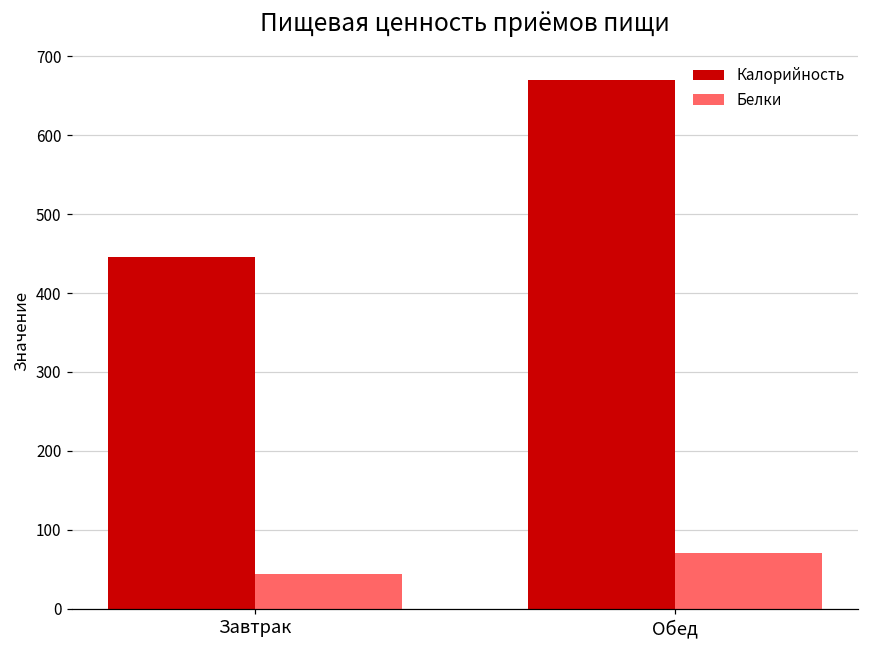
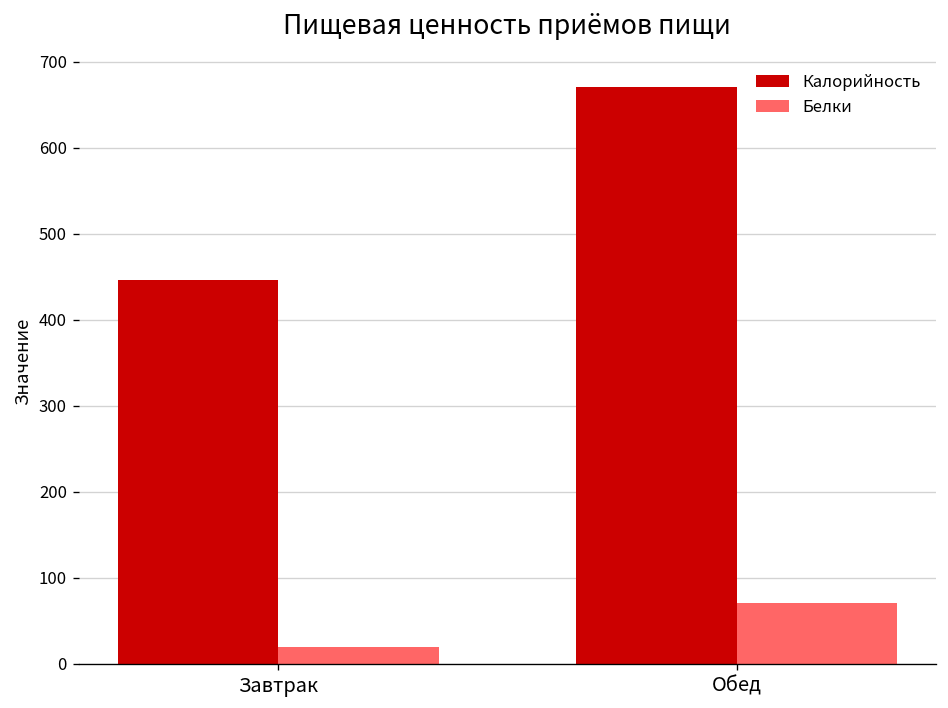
Белки, Завтрак: 40 -> 20
